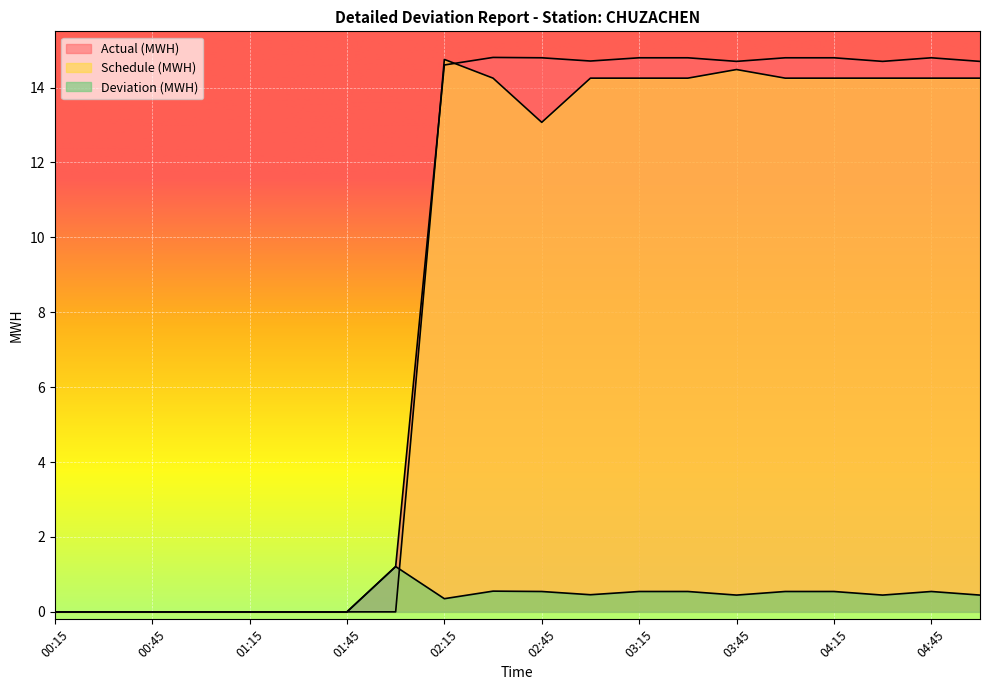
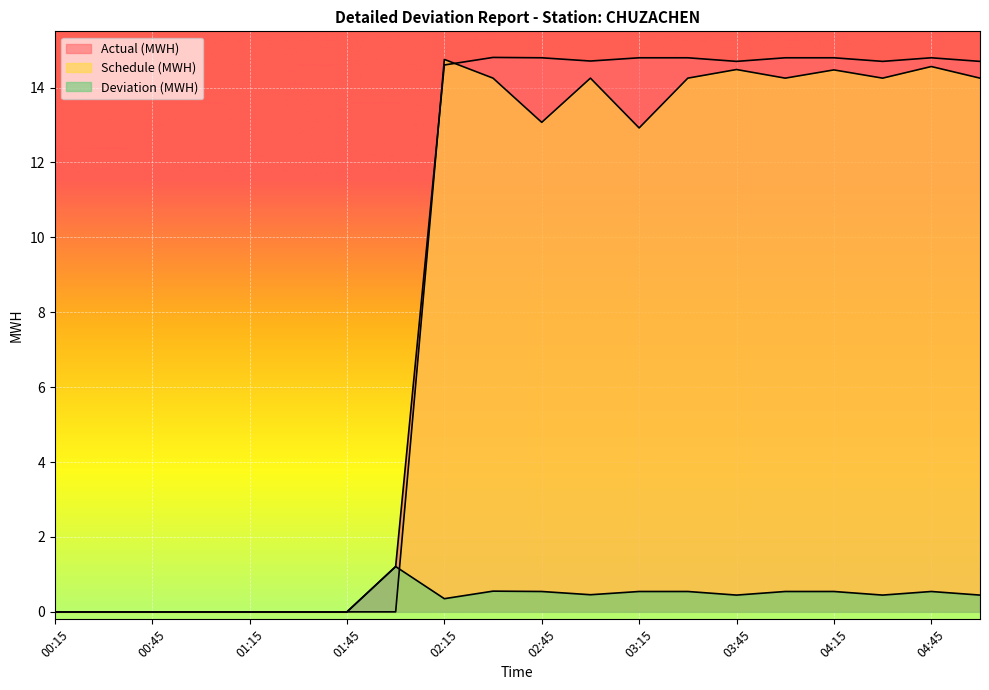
Schedule (MWH), 03:15: 14.3 -> 12.9
Schedule (MWH), 04:15: 14.3 -> 14.5
Schedule (MWH), 04:45: 14.3 -> 14.6
